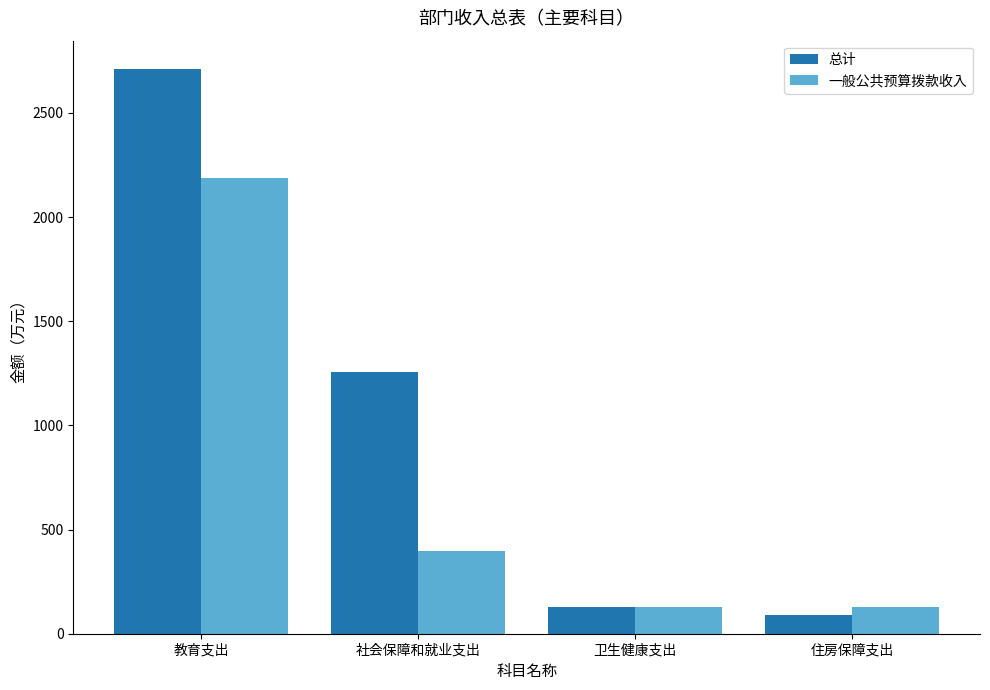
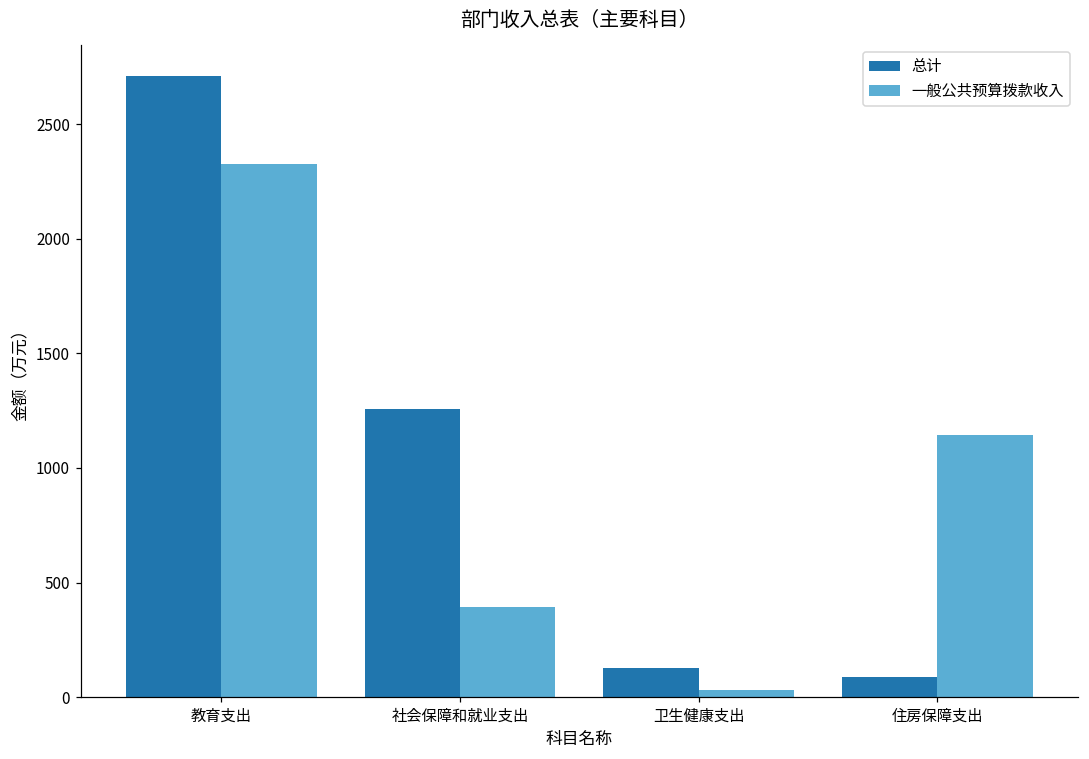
一般公共预算拨款收入, 教育支出: 2190 -> 2330
一般公共预算拨款收入, 卫生健康支出: 130 -> 30
一般公共预算拨款收入, 住房保障支出: 130 -> 1150
